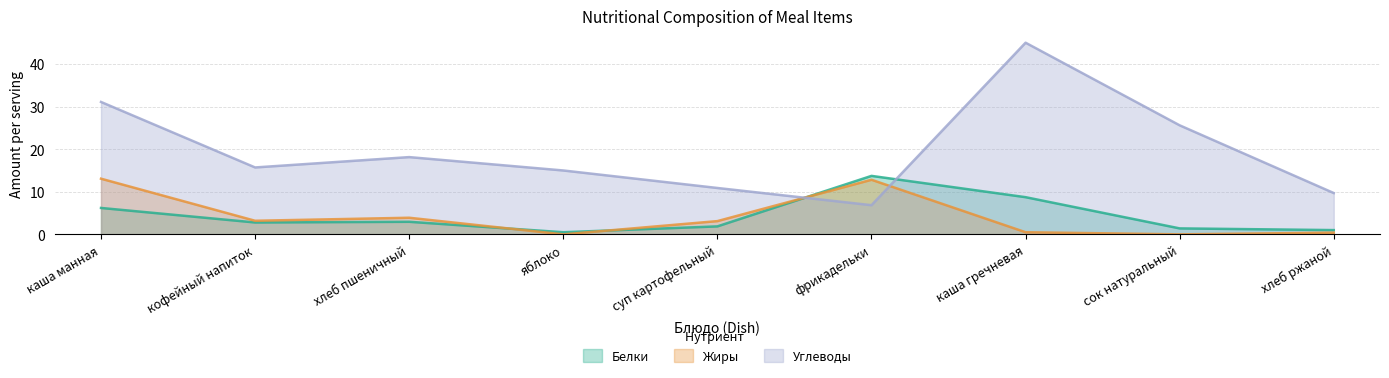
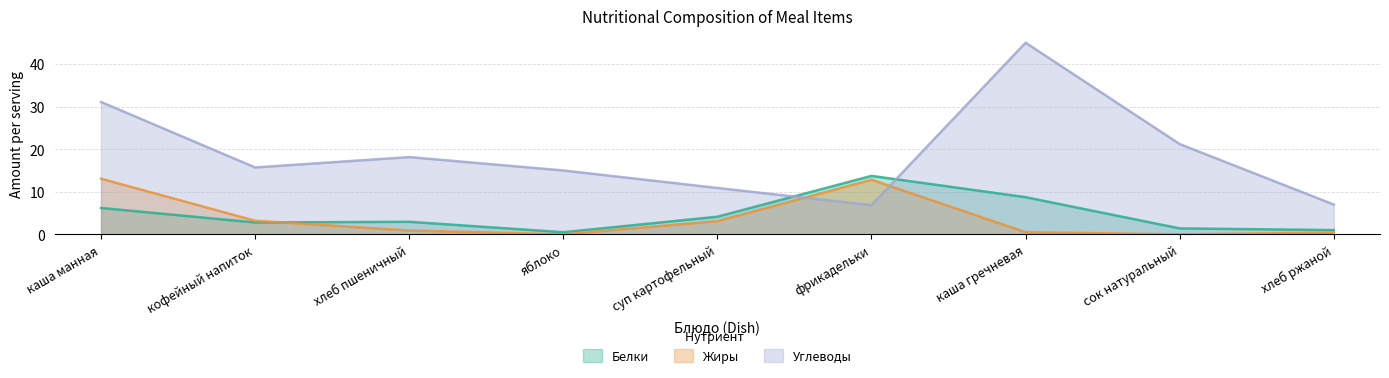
Жиры, хлеб пшеничный: 4 -> 1
Белки, суп картофельный: 2 -> 4
Углеводы, сок натуральный: 26 -> 21
Углеводы, хлеб ржаной: 10 -> 7
